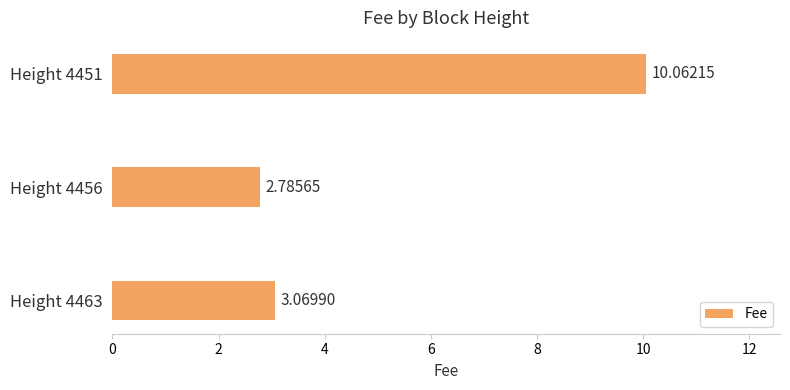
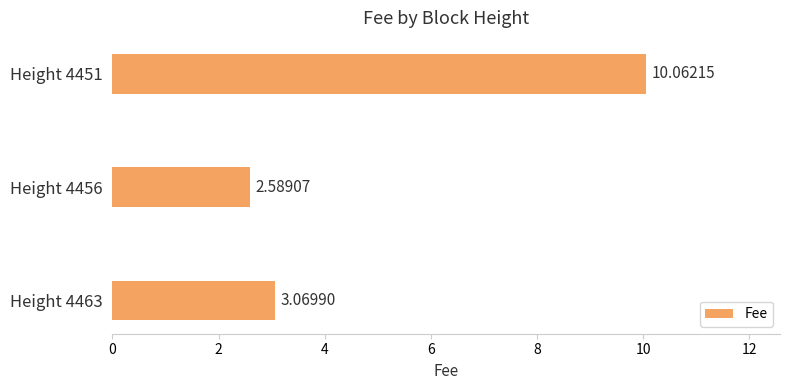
Height 4456: 2.78565 -> 2.58907
